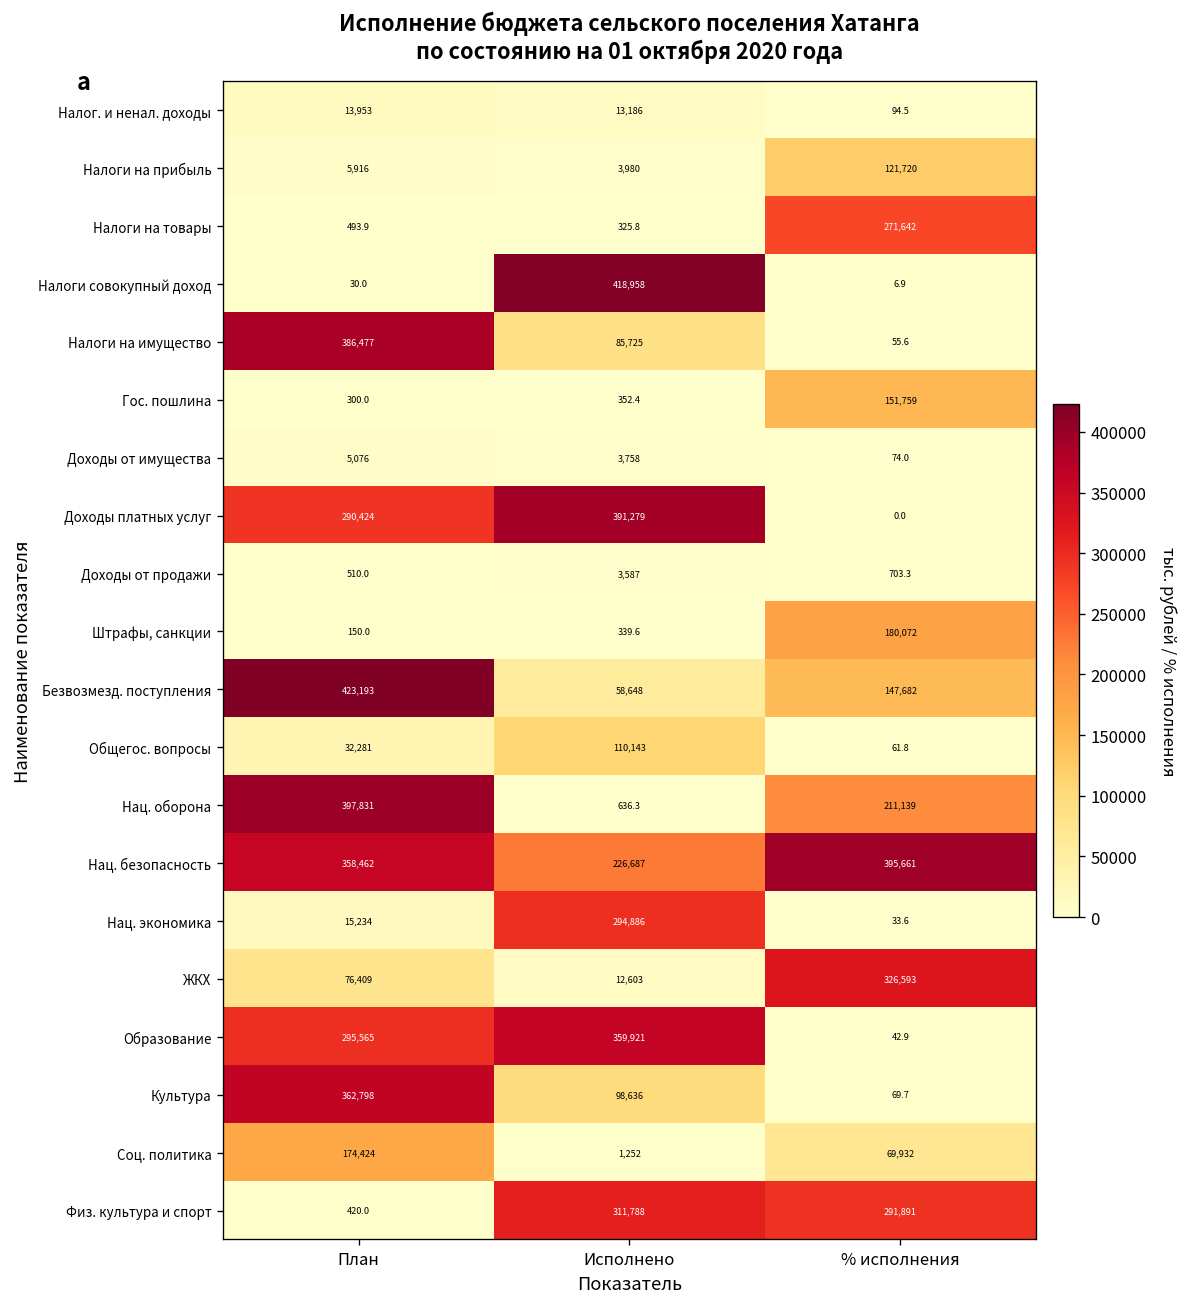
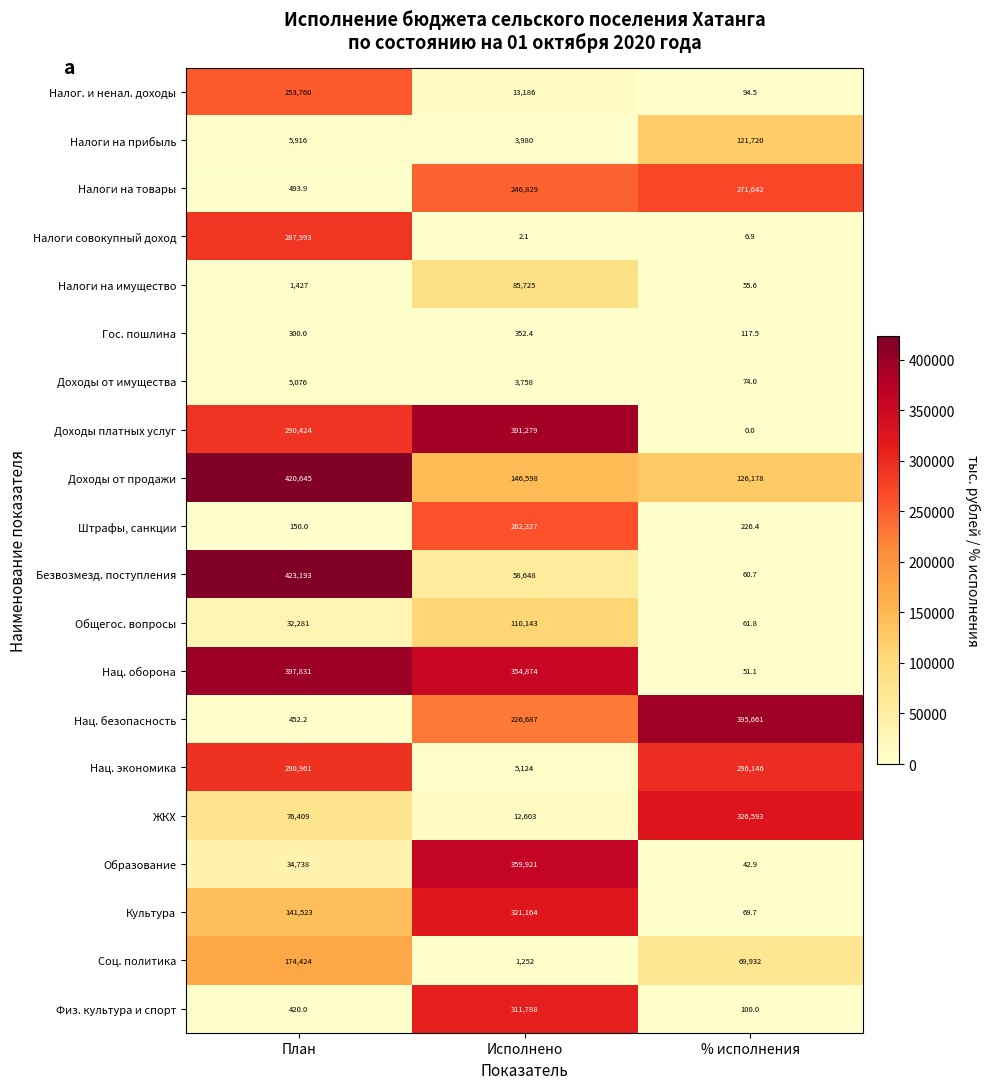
Налог. и ненал. доходы, План: 13,953 -> 253,760
Налоги на товары, Исполнено: 325.8 -> 246,829
Налоги совокупный доход, План: 30.0 -> 287,993
Налоги совокупный доход, Исполнено: 418,958 -> 2.1
Налоги на имущество, План: 386,477 -> 1,427
Гос. пошлина, % исполнения: 151,759 -> 117.5
Доходы от продажи, План: 510.0 -> 420,645
Доходы от продажи, Исполнено: 3,587 -> 146,598
Доходы от продажи, % исполнения: 703.3 -> 126,178
Штрафы, санкции, Исполнено: 339.6 -> 262,327
Штрафы, санкции, % исполнения: 180,072 -> 226.4
Безвозмезд. поступления, % исполнения: 147,682 -> 60.7
Нац. оборона, Исполнено: 636.3 -> 354,874
Нац. оборона, % исполнения: 211,139 -> 51.1
Нац. безопасность, План: 358,462 -> 452.2
Нац. экономика, План: 15,234 -> 290,961
Нац. экономика, Исполнено: 294,886 -> 5,124
Нац. экономика, % исполнения: 33.6 -> 296,146
Образование, План: 295,565 -> 34,738
Культура, План: 362,798 -> 141,523
Культура, Исполнено: 98,636 -> 321,164
Физ. культура и спорт, % исполнения: 291,891 -> 100.0
